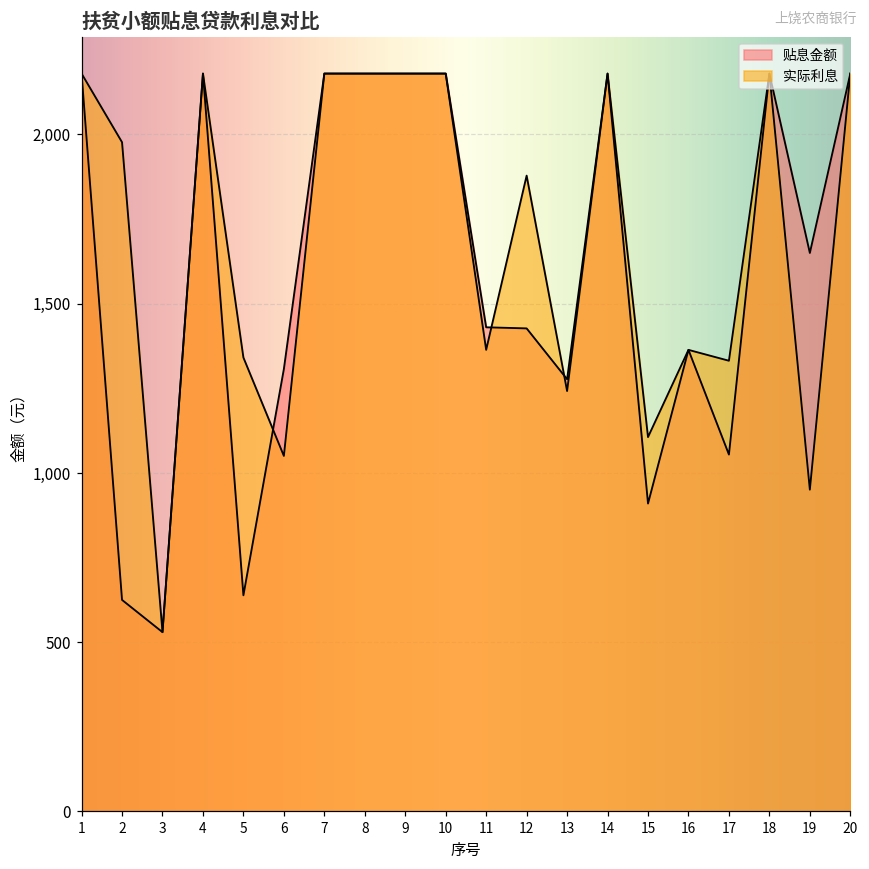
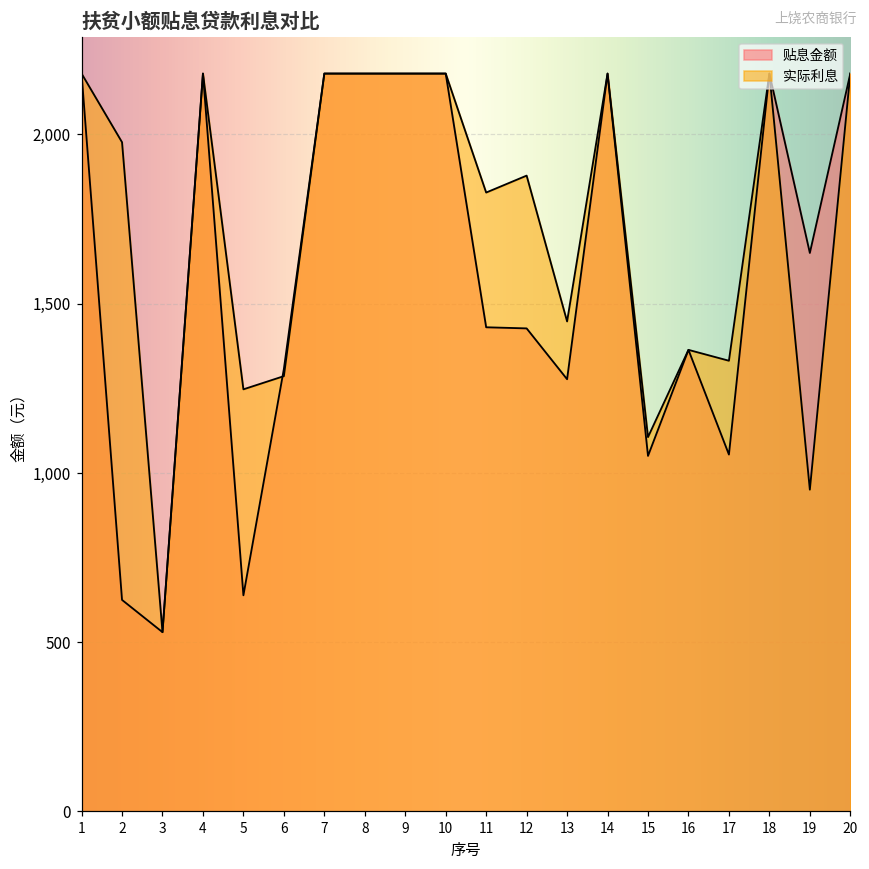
实际利息, 5: 1,340 -> 1,250
实际利息, 6: 1,050 -> 1,290
实际利息, 11: 1,360 -> 1,830
实际利息, 13: 1,240 -> 1,450
贴息金额, 15: 910 -> 1,050
